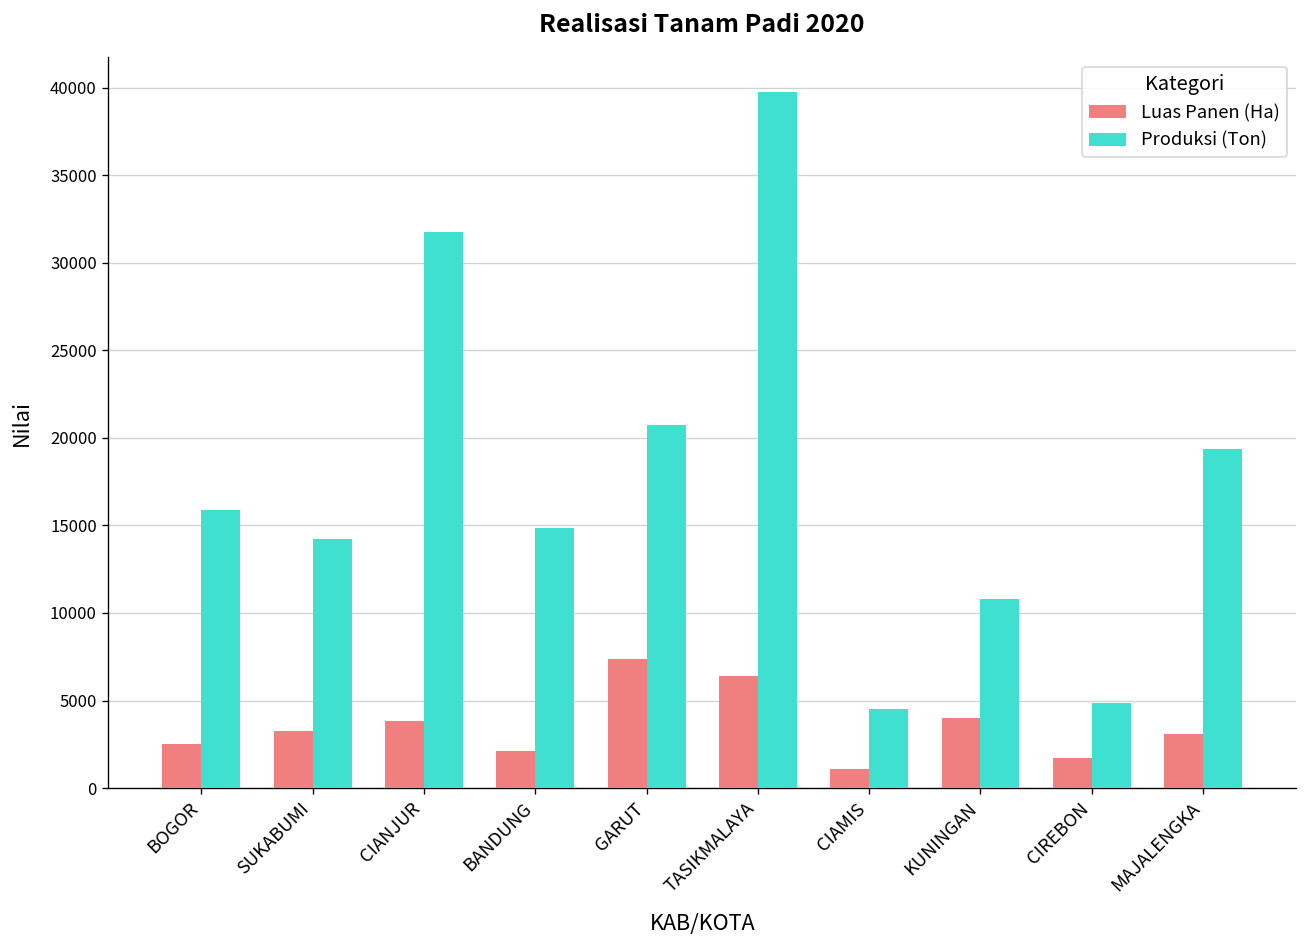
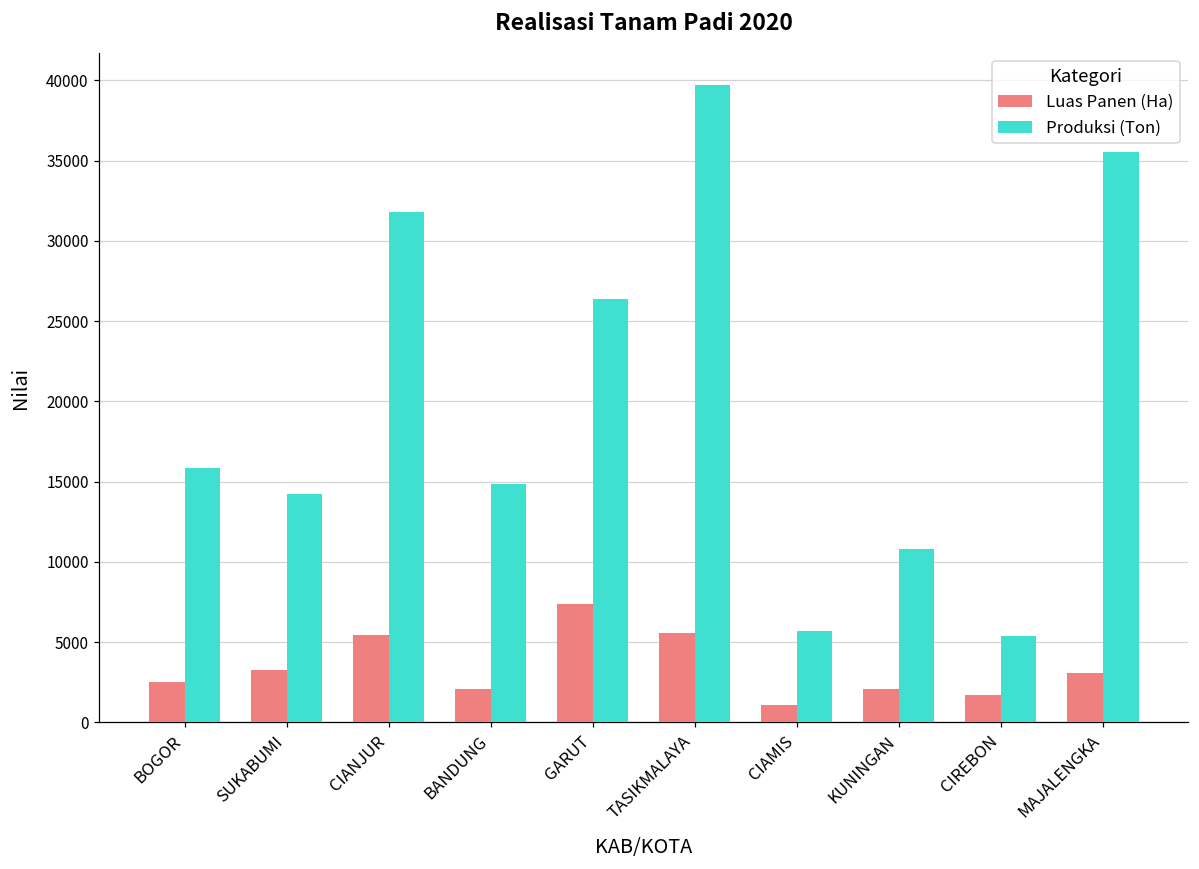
Luas Panen (Ha), CIANJUR: 3900 -> 5400
Produksi (Ton), GARUT: 20700 -> 26400
Luas Panen (Ha), TASIKMALAYA: 6400 -> 5500
Produksi (Ton), CIAMIS: 4500 -> 5700
Luas Panen (Ha), KUNINGAN: 4000 -> 2100
Produksi (Ton), CIREBON: 4800 -> 5400
Produksi (Ton), MAJALENGKA: 19400 -> 35600
